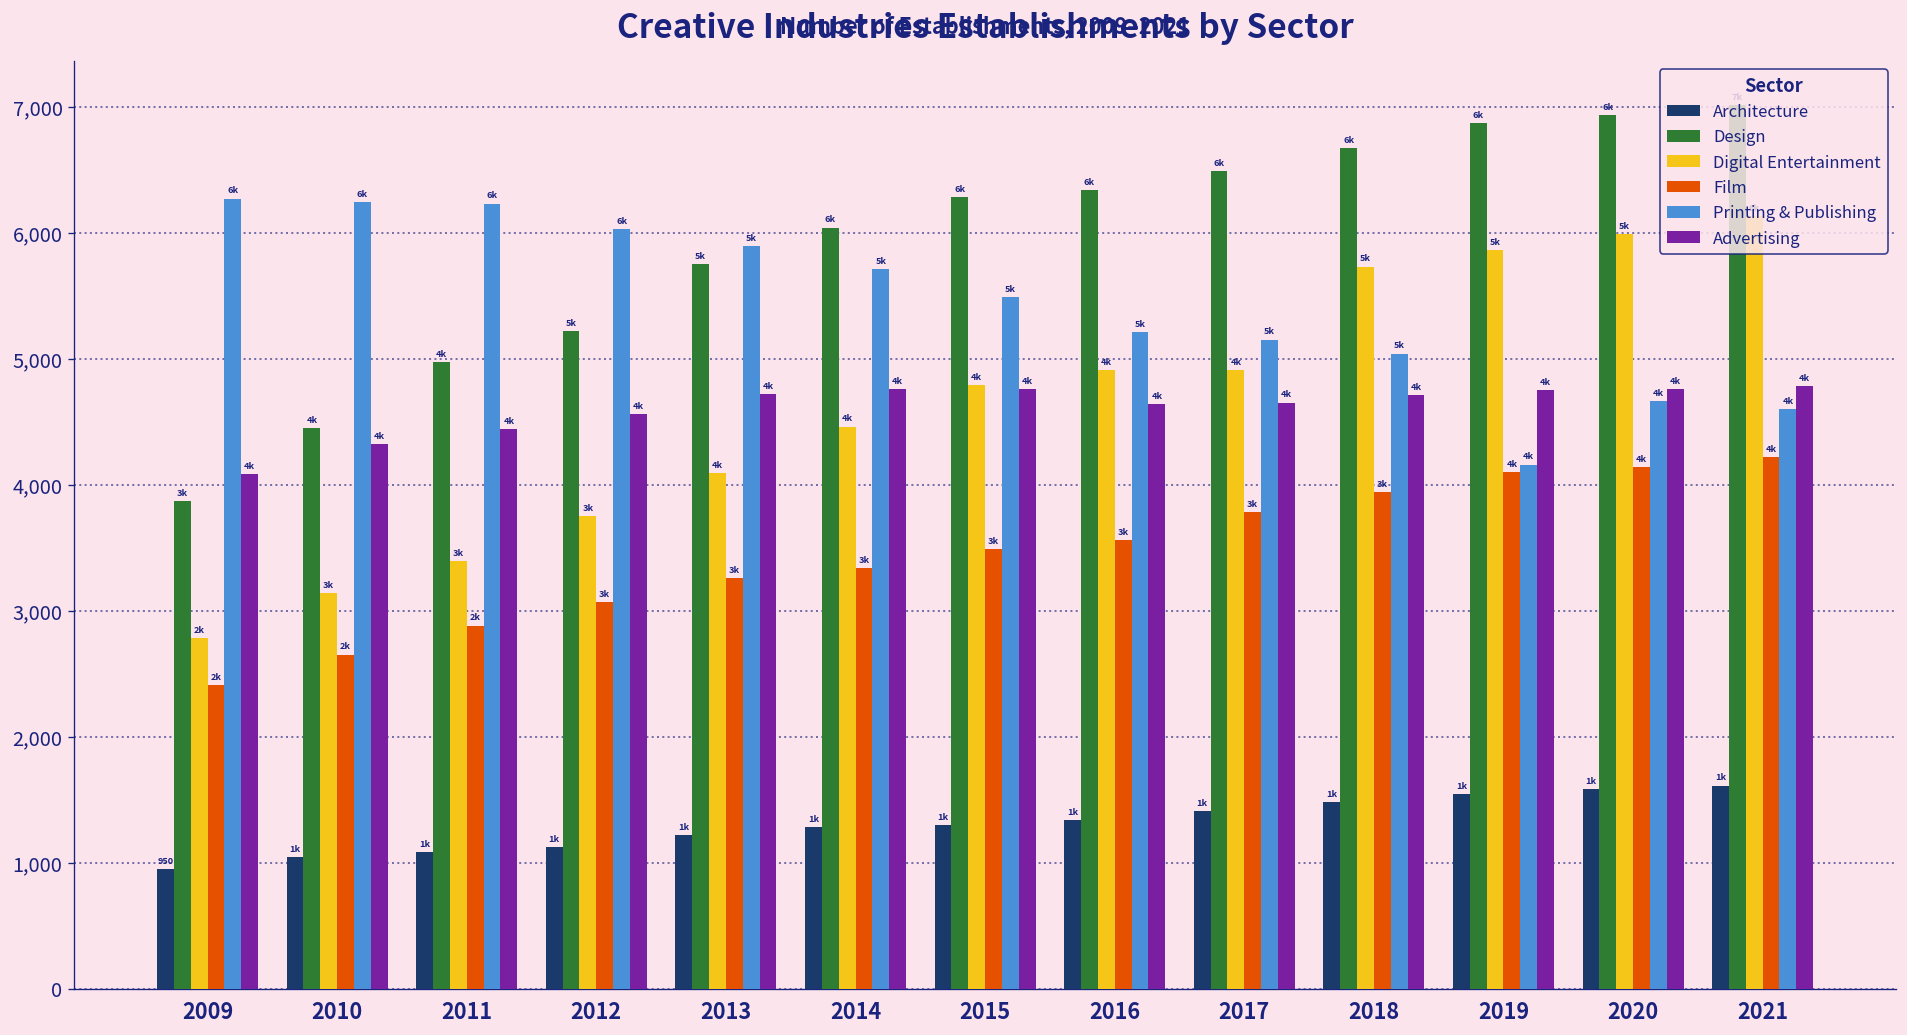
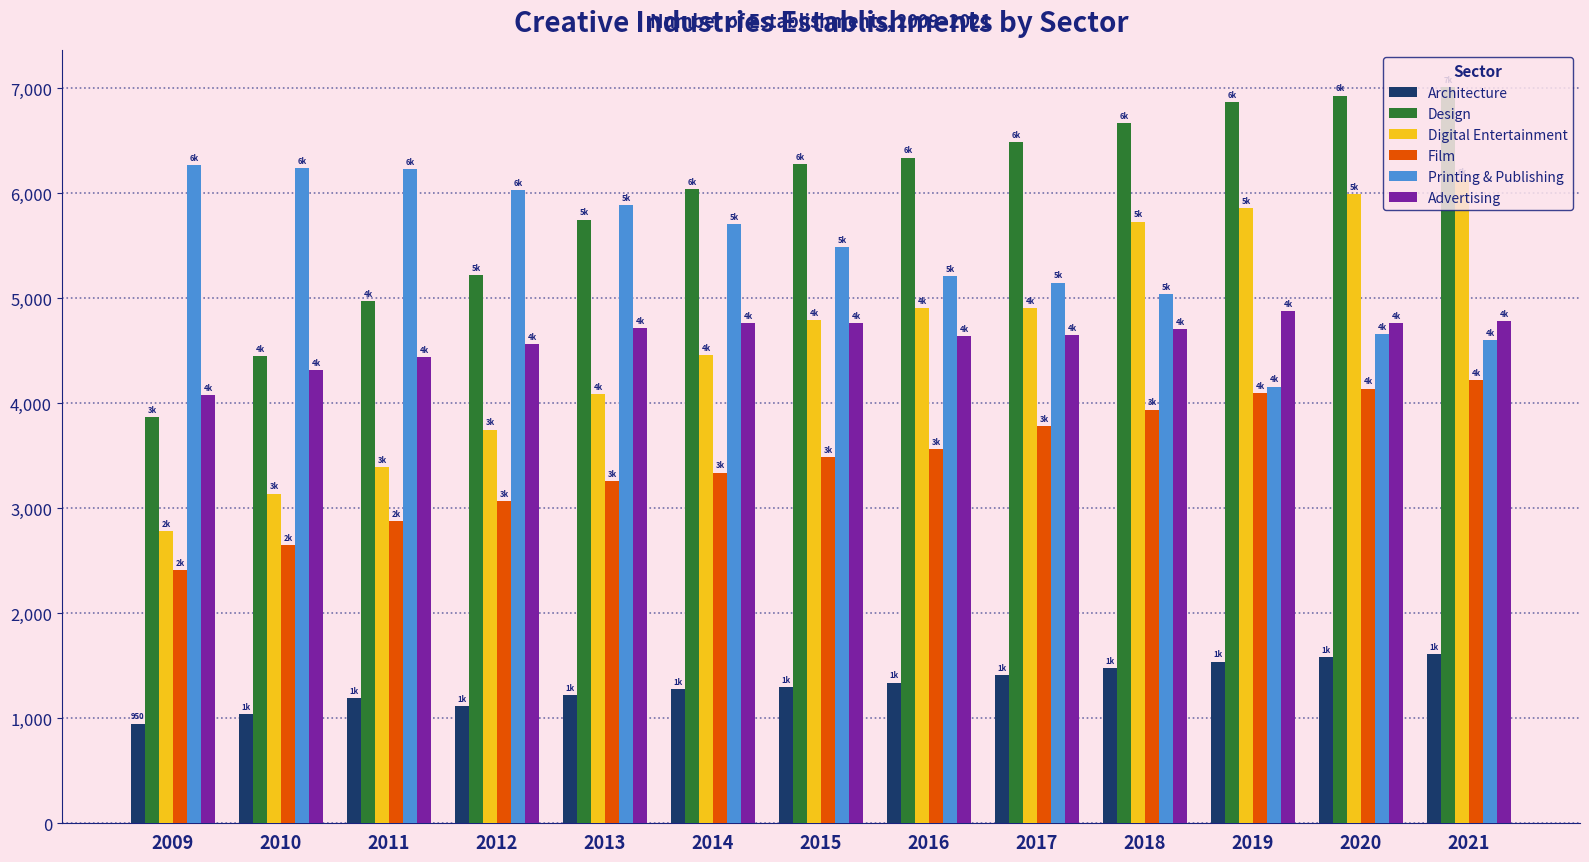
Architecture, 2011: 1,080 -> 1,190
Advertising, 2019: 4,750 -> 4,880
